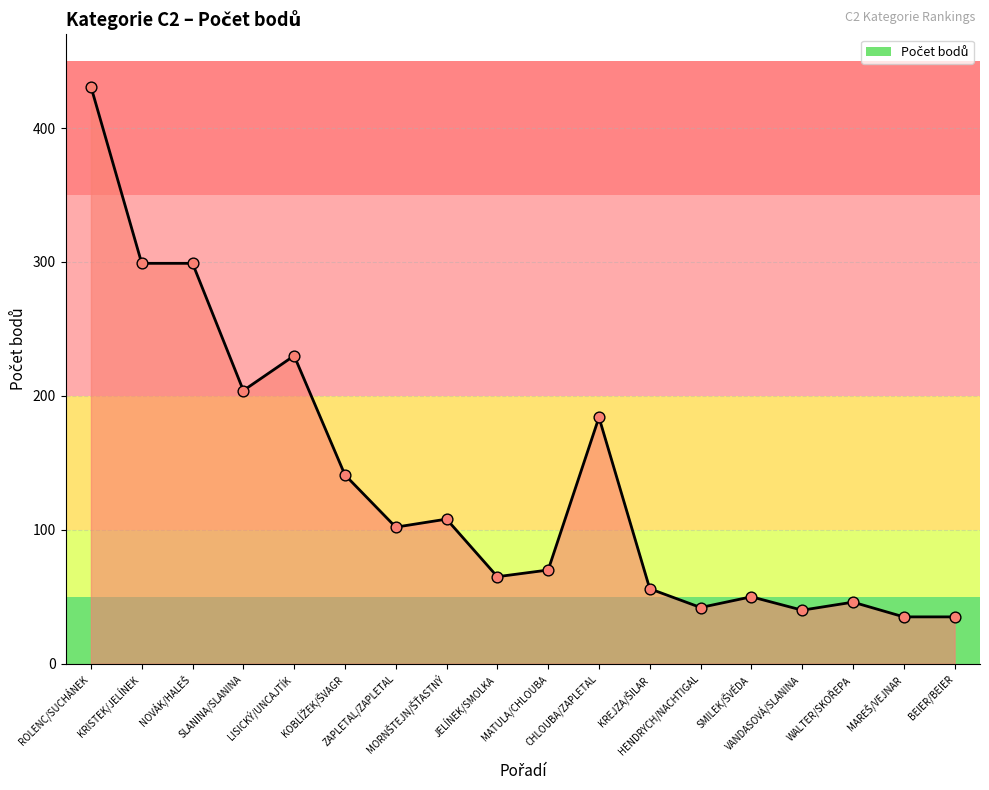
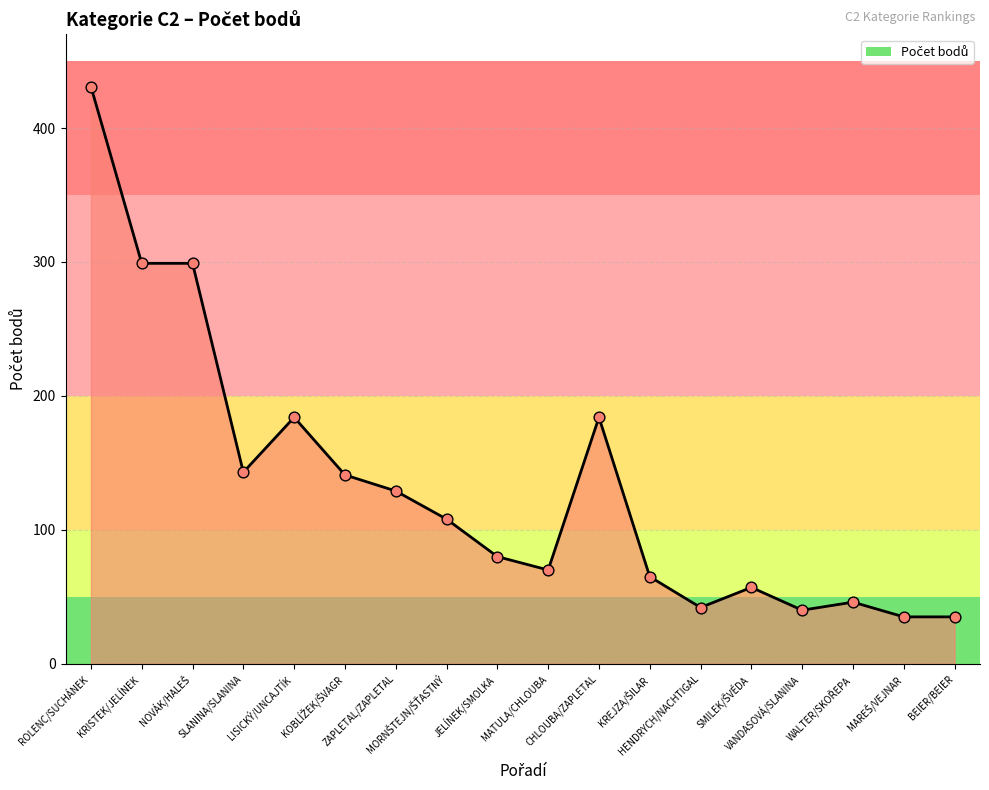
SLANINA/SLANINA: 204 -> 143
LISICKÝ/UNCAJTÍK: 230 -> 184
ZAPLETAL/ZAPLETAL: 102 -> 129
JELÍNEK/SMOLKA: 65 -> 80
KREJZA/ŠILAR: 56 -> 65
SMILEK/ŠVÉDA: 50 -> 57
